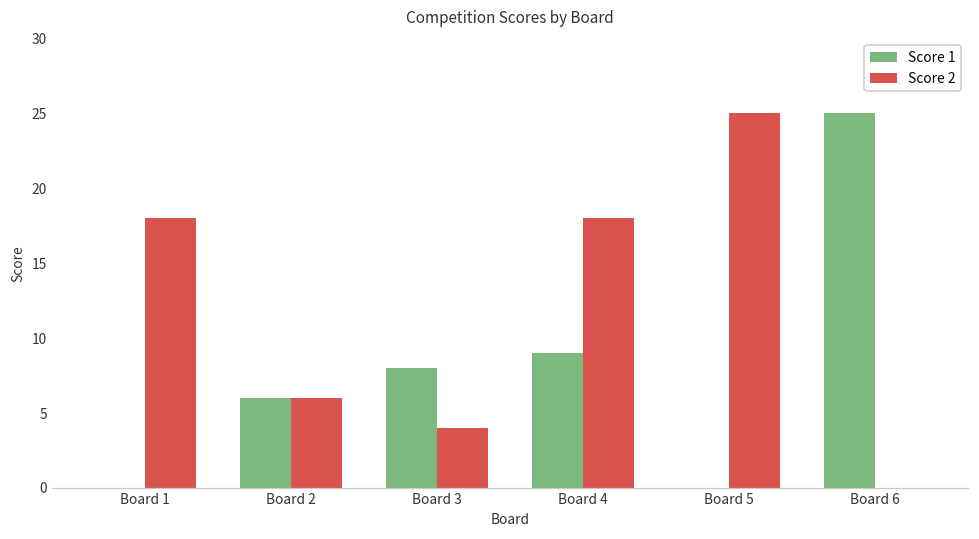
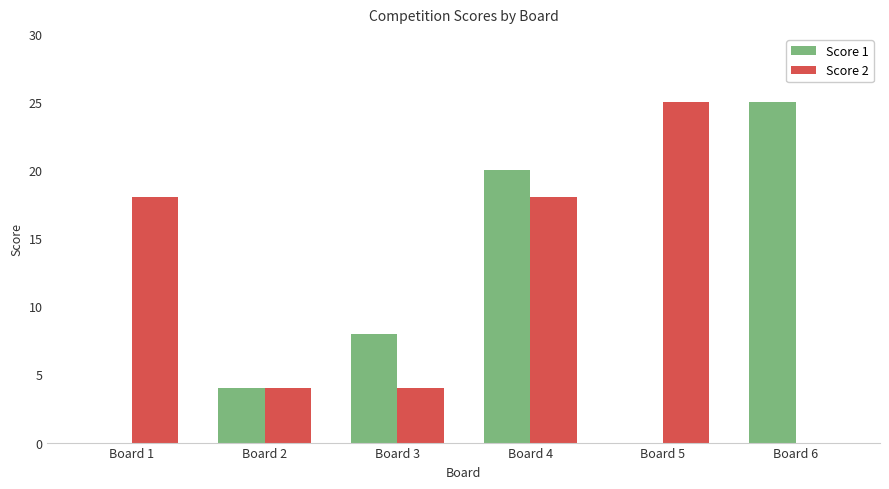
Score 1, Board 2: 6 -> 4
Score 2, Board 2: 6 -> 4
Score 1, Board 4: 9 -> 20
